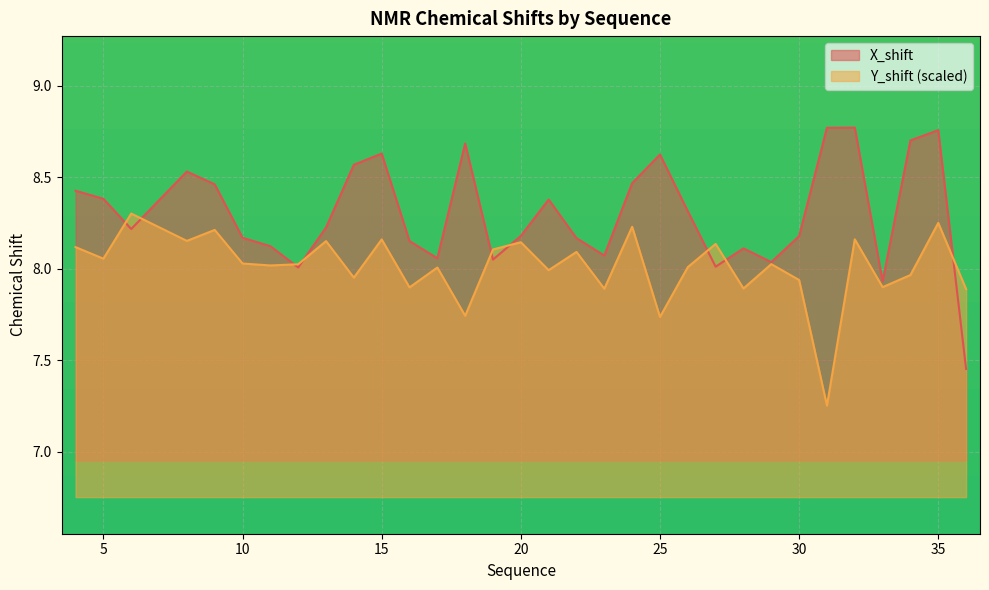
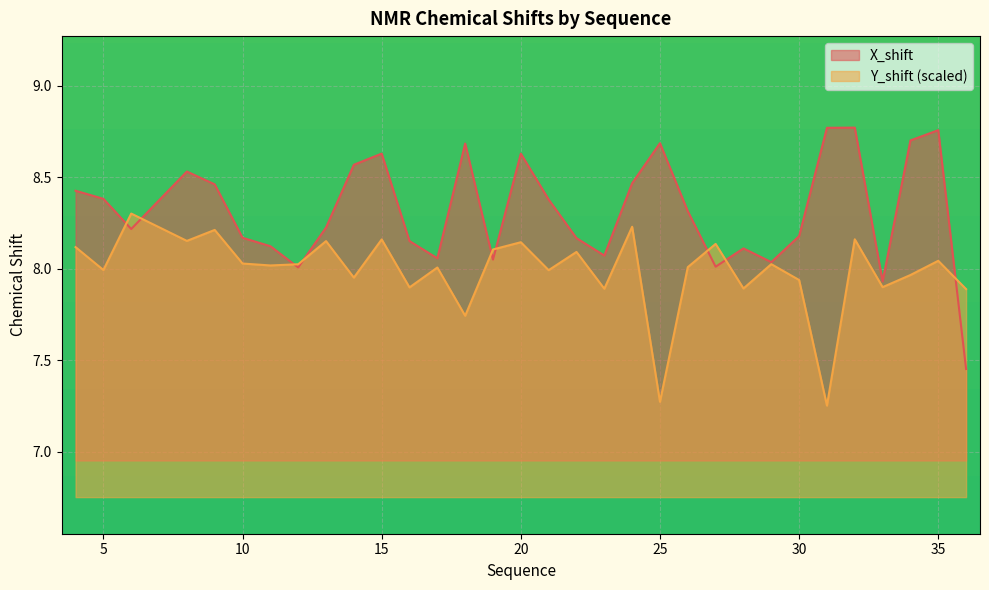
Y_shift (scaled), 5: 8.06 -> 7.99
X_shift, 20: 8.18 -> 8.63
X_shift, 25: 8.63 -> 8.69
Y_shift (scaled), 25: 7.74 -> 7.27
Y_shift (scaled), 35: 8.25 -> 8.04
